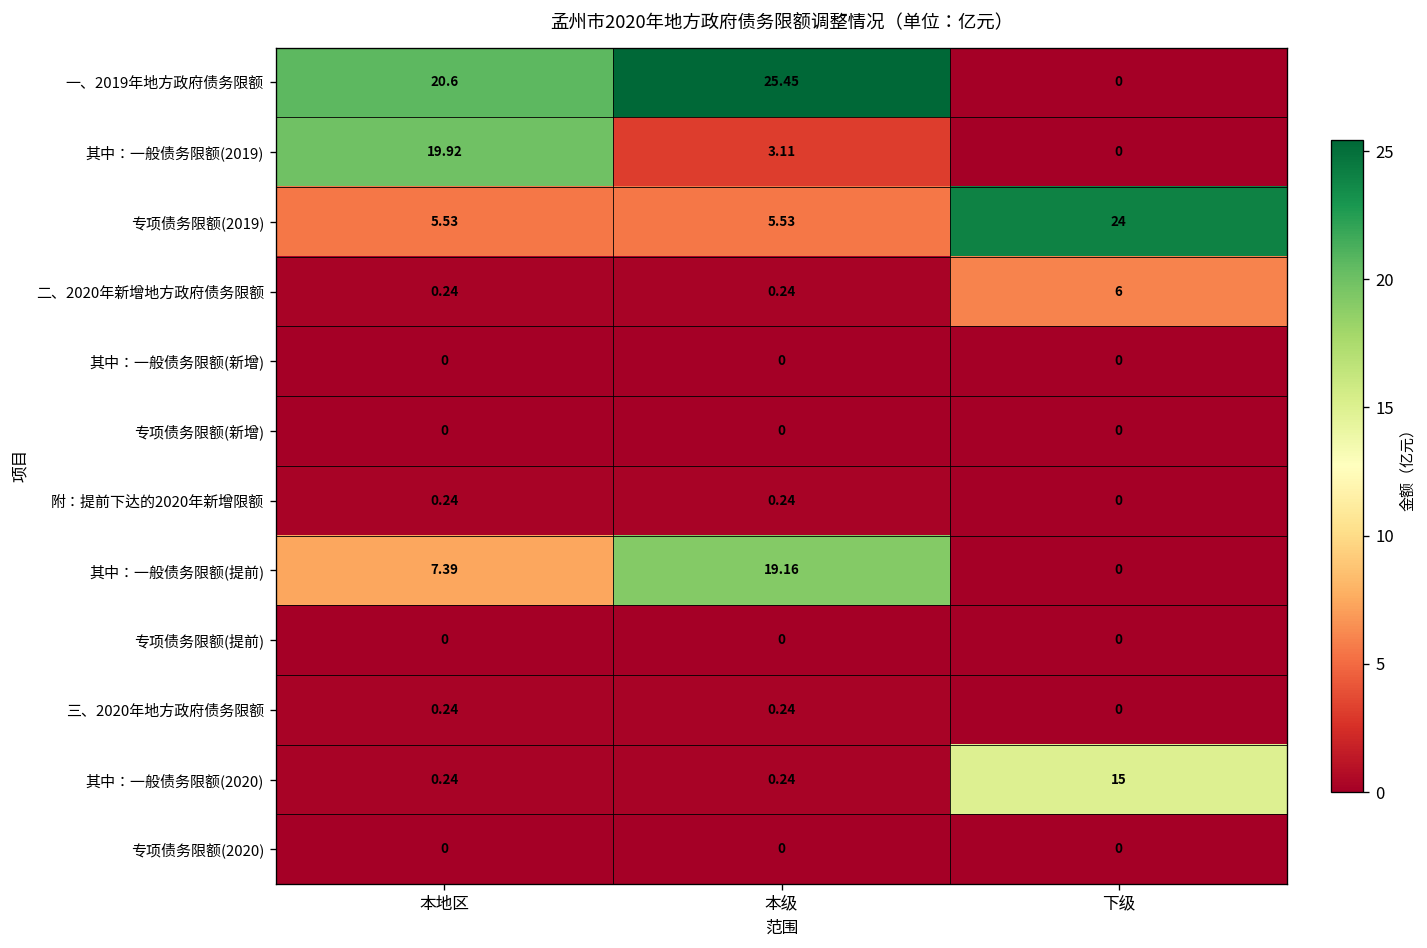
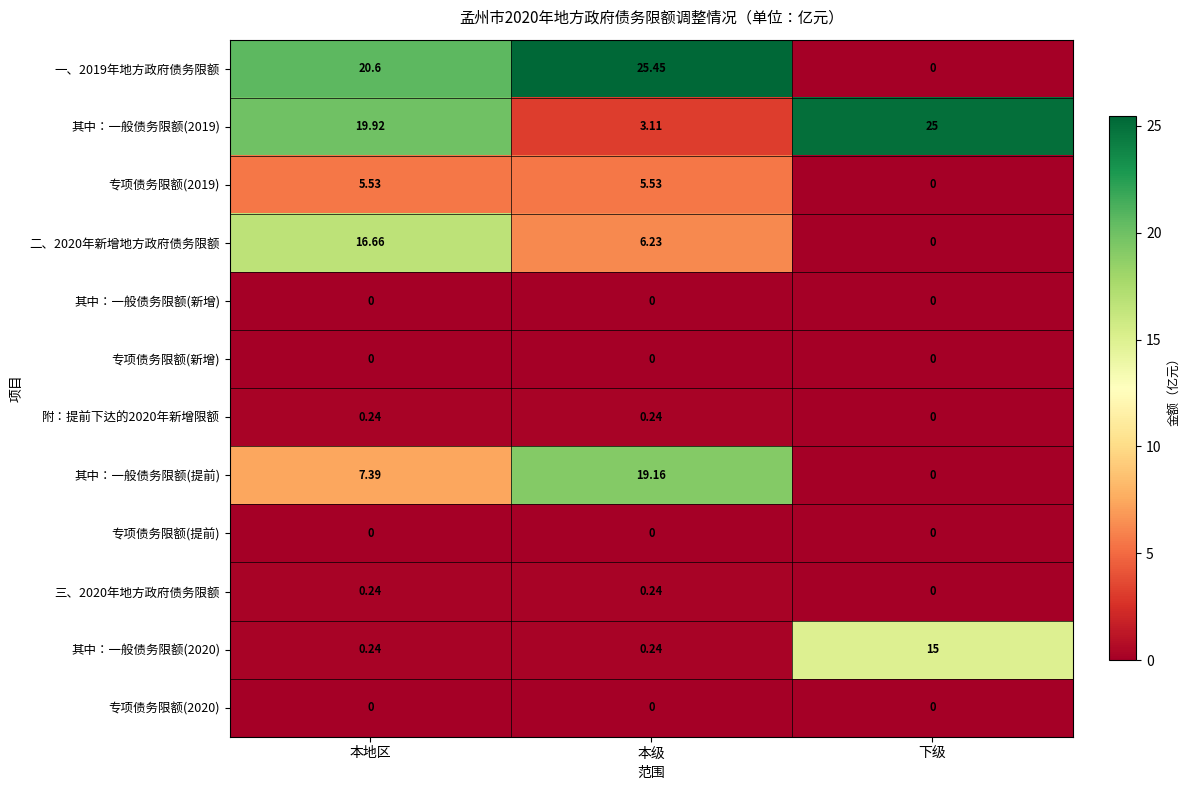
其中：一般债务限额(2019), 下级: 0 -> 25
专项债务限额(2019), 下级: 24 -> 0
二、2020年新增地方政府债务限额, 本地区: 0.24 -> 16.66
二、2020年新增地方政府债务限额, 本级: 0.24 -> 6.23
二、2020年新增地方政府债务限额, 下级: 6 -> 0
